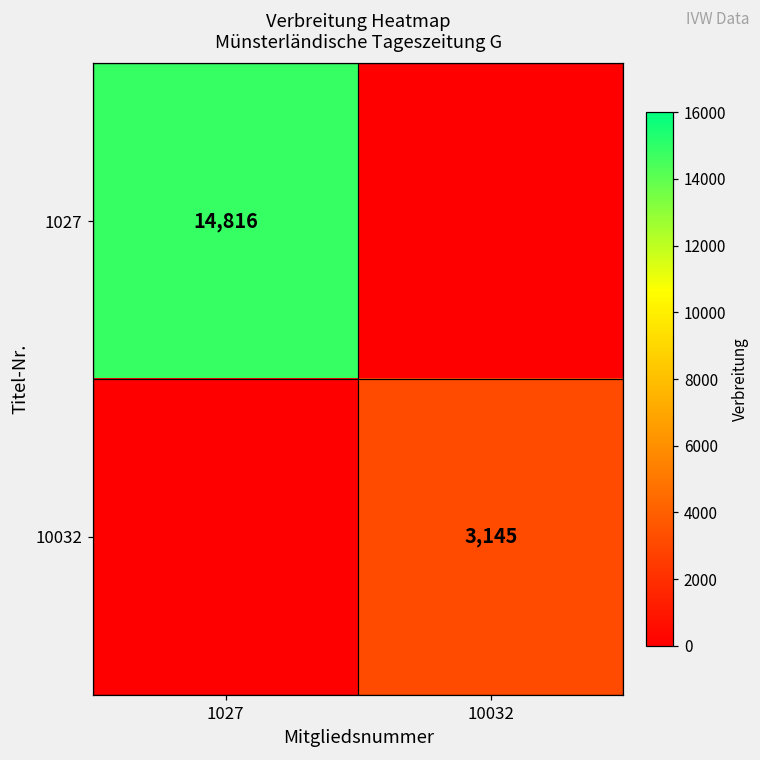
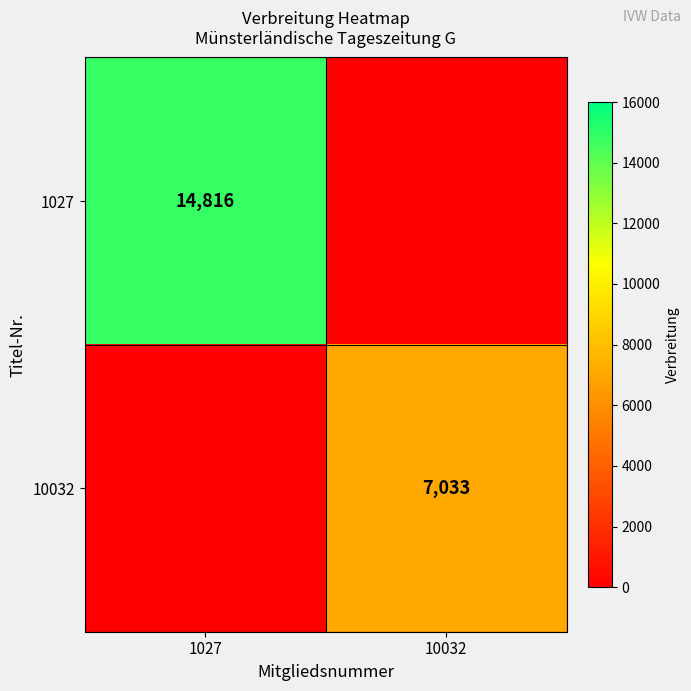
10032, 10032: 3,145 -> 7,033
